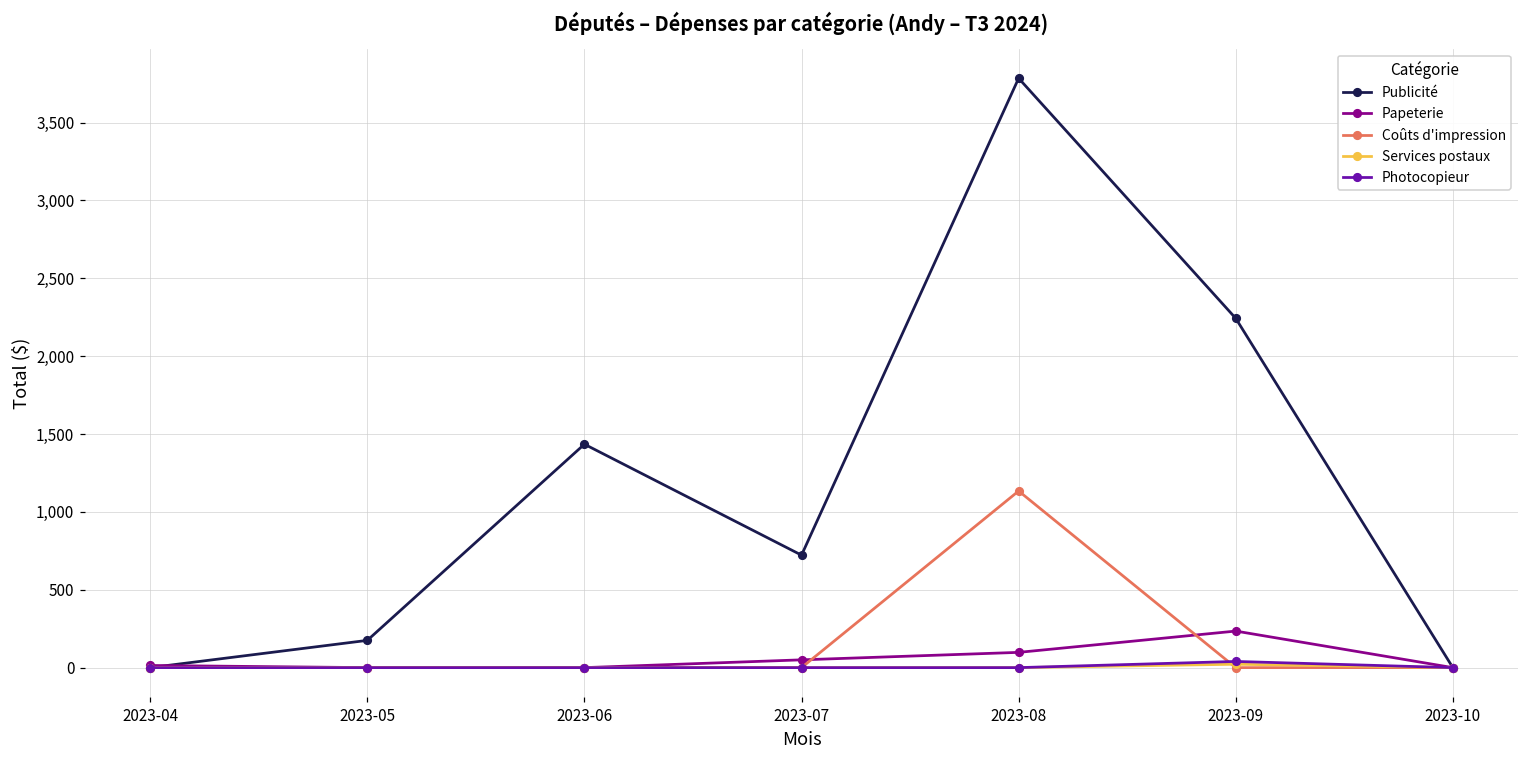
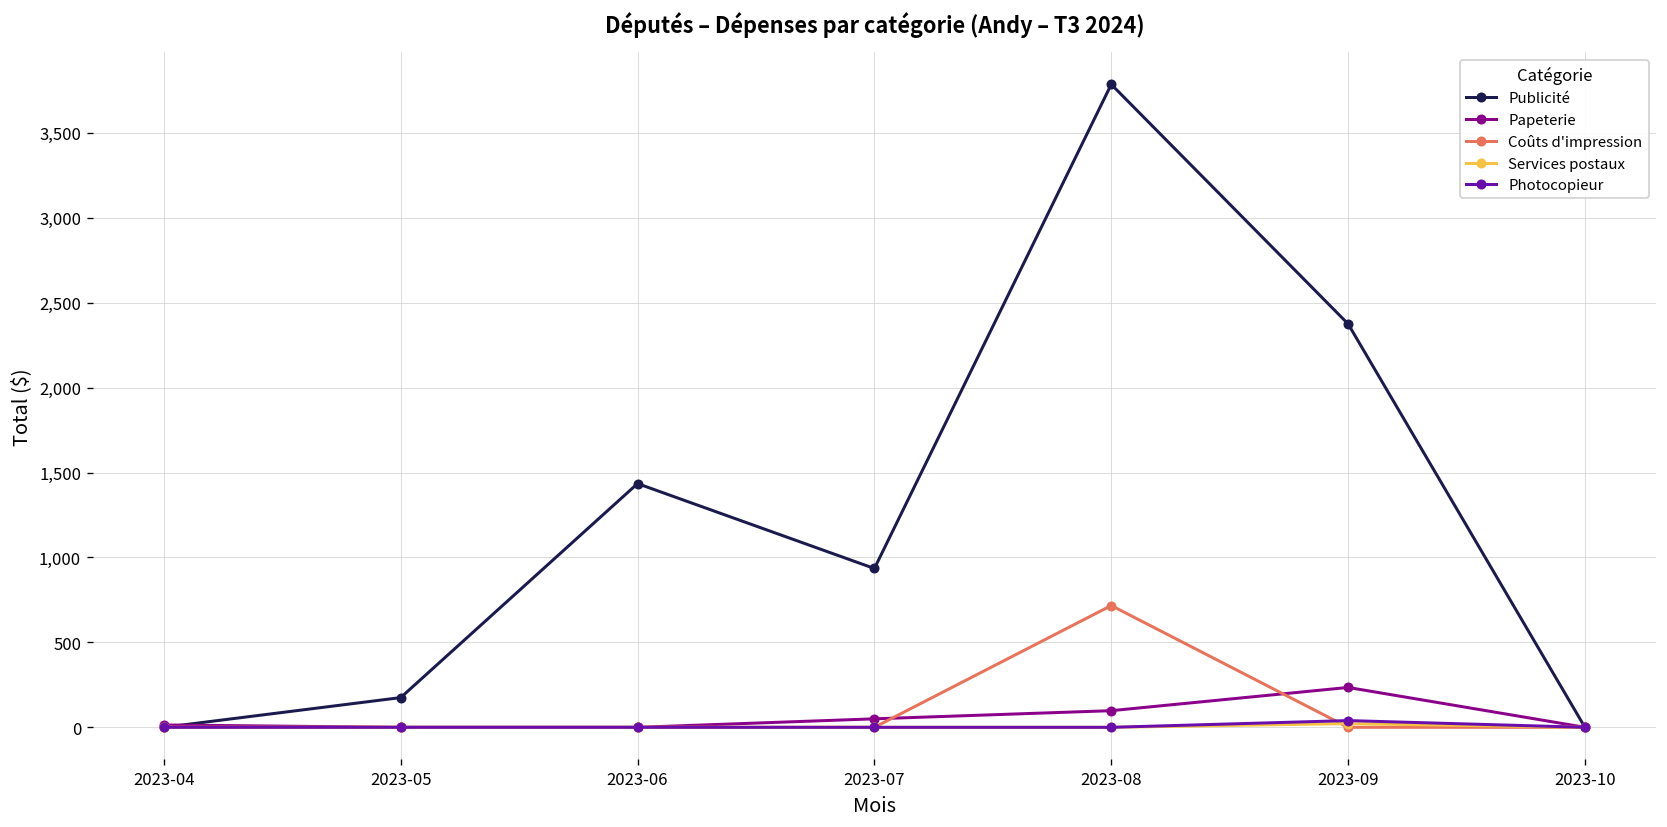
Publicité, 2023-07: 720 -> 940
Coûts d'impression, 2023-08: 1,130 -> 720
Publicité, 2023-09: 2,240 -> 2,380
